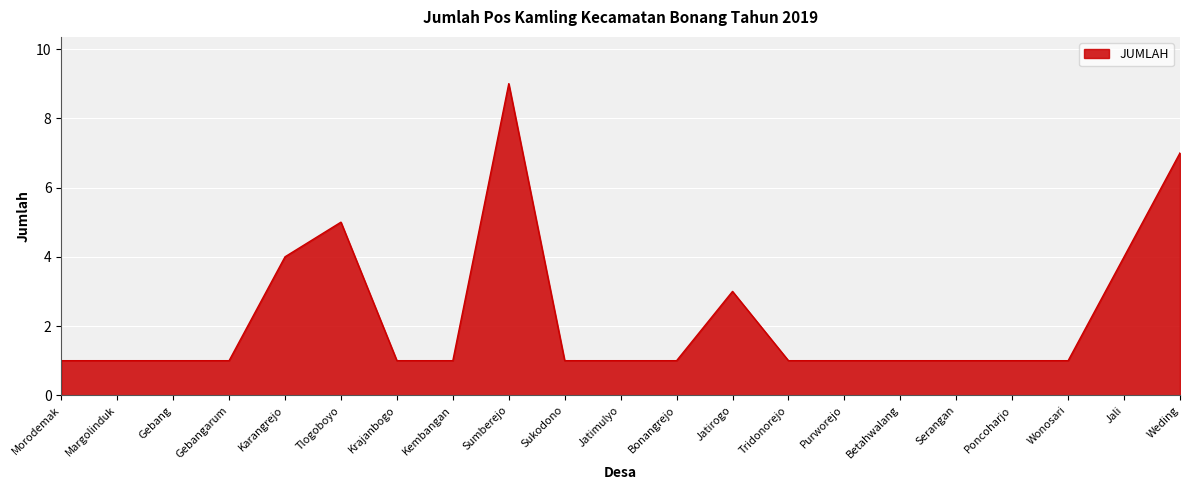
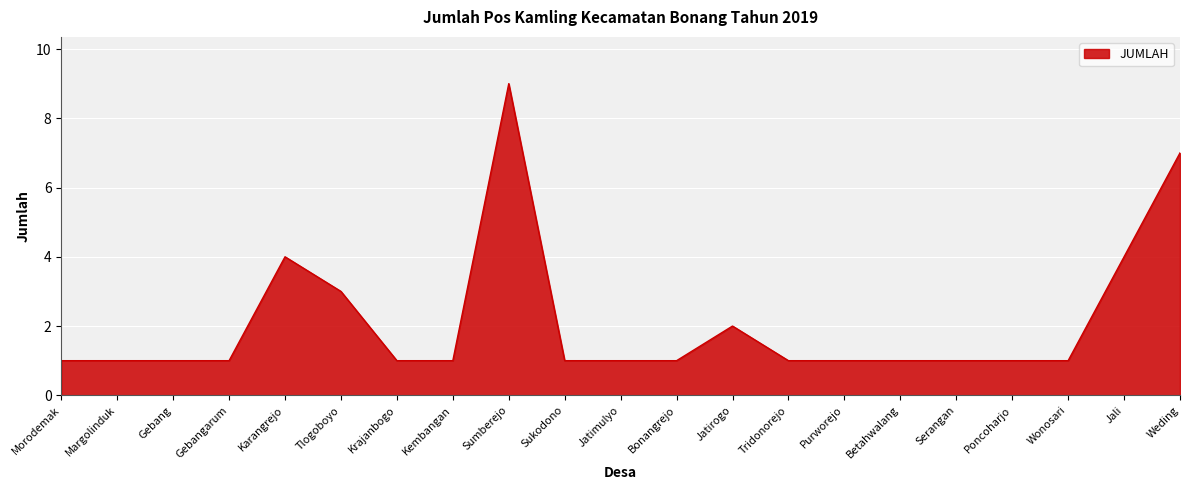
Tlogoboyo: 5 -> 3
Jatirogo: 3 -> 2
